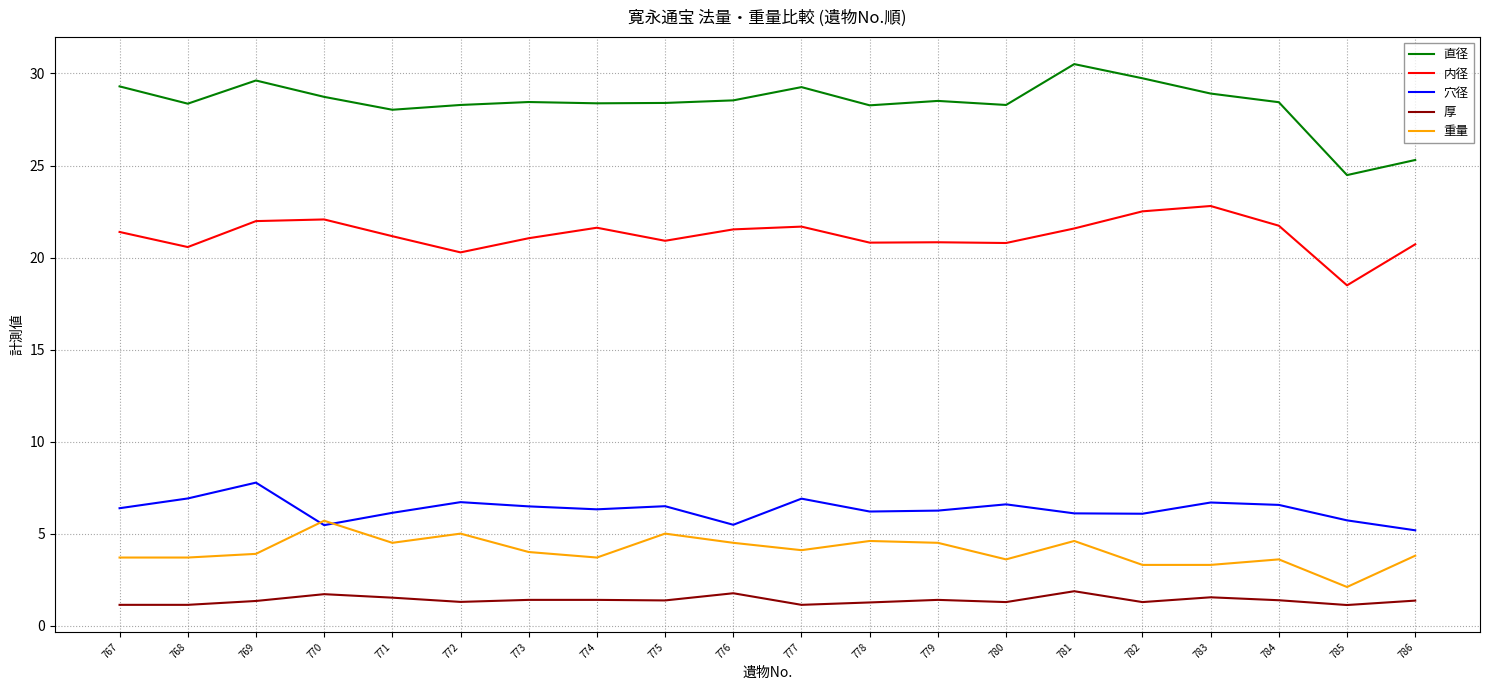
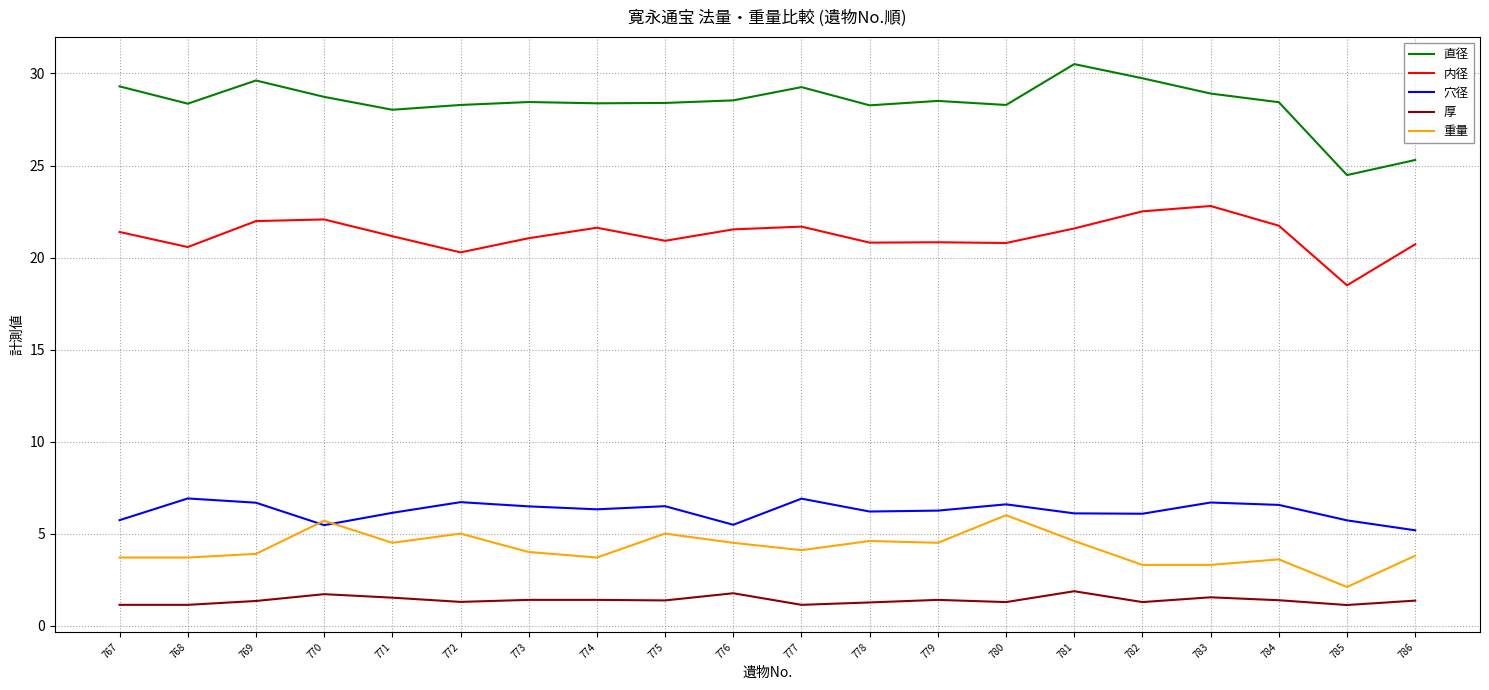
穴径, 767: 6.4 -> 5.7
穴径, 769: 7.8 -> 6.7
重量, 780: 3.6 -> 6.0
